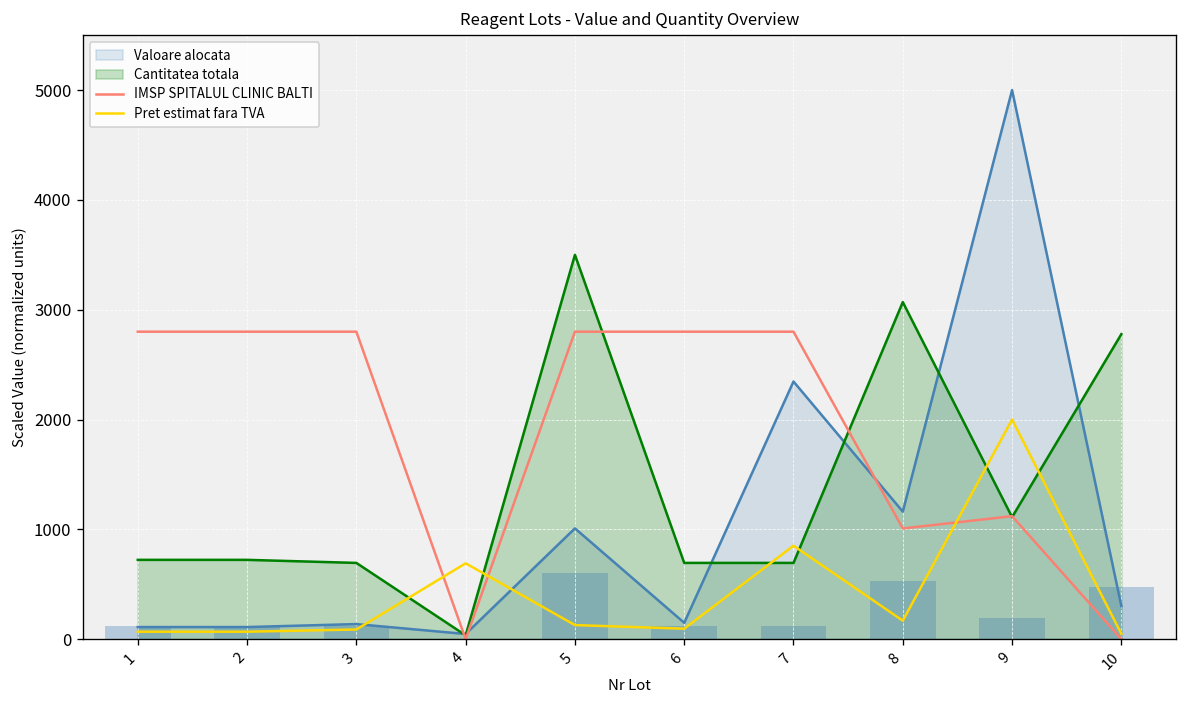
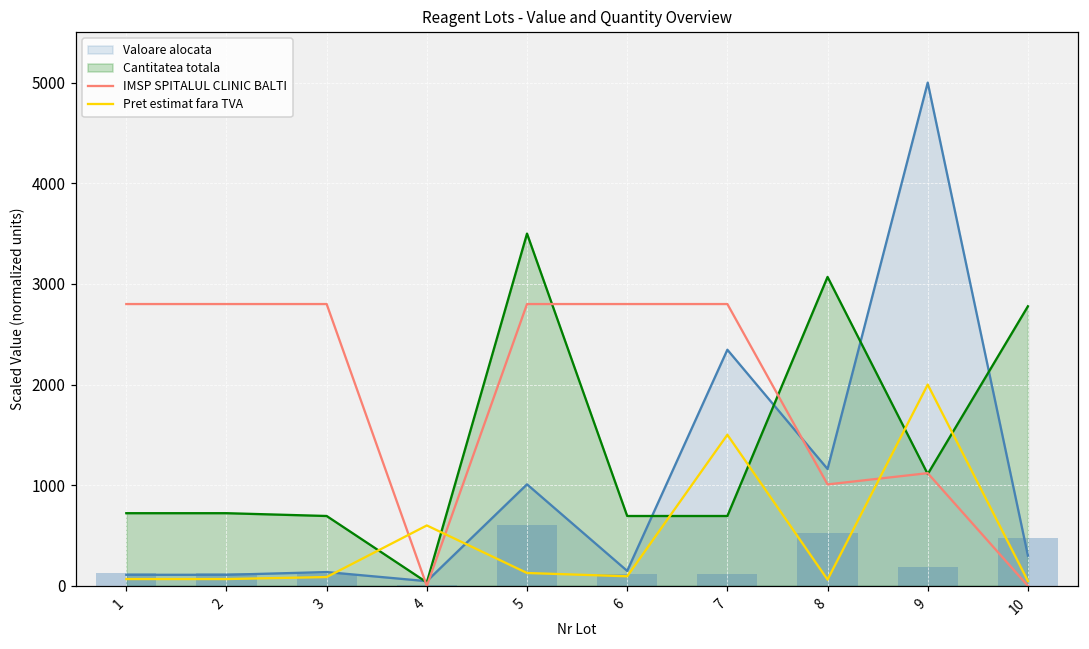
Pret estimat fara TVA, 4: 700 -> 600
Pret estimat fara TVA, 7: 900 -> 1500
Pret estimat fara TVA, 8: 200 -> 100
